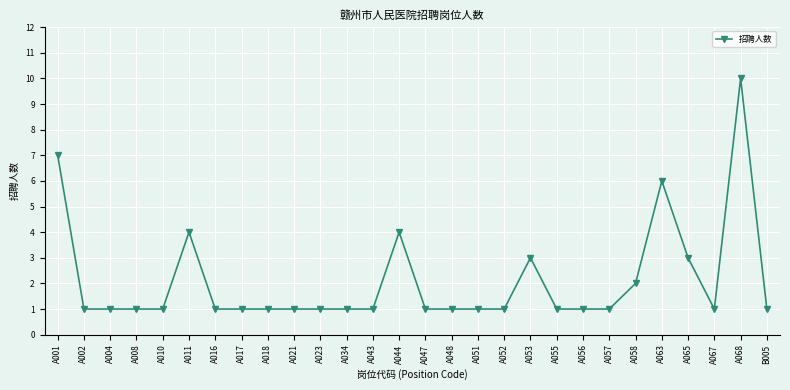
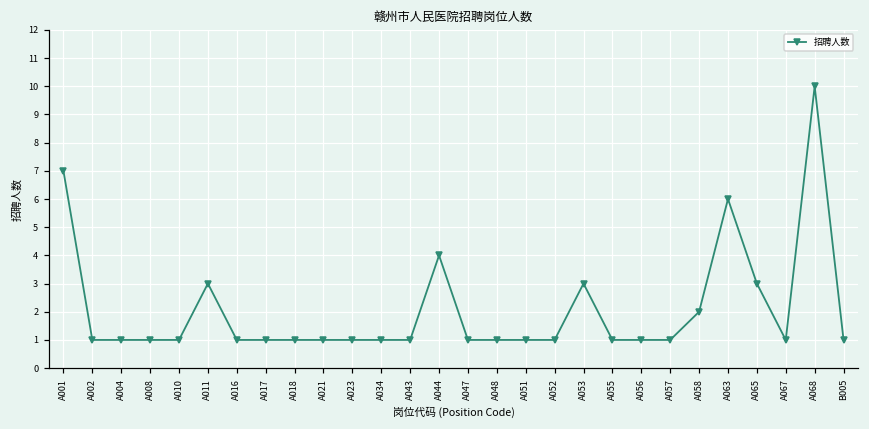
A011: 4 -> 3
